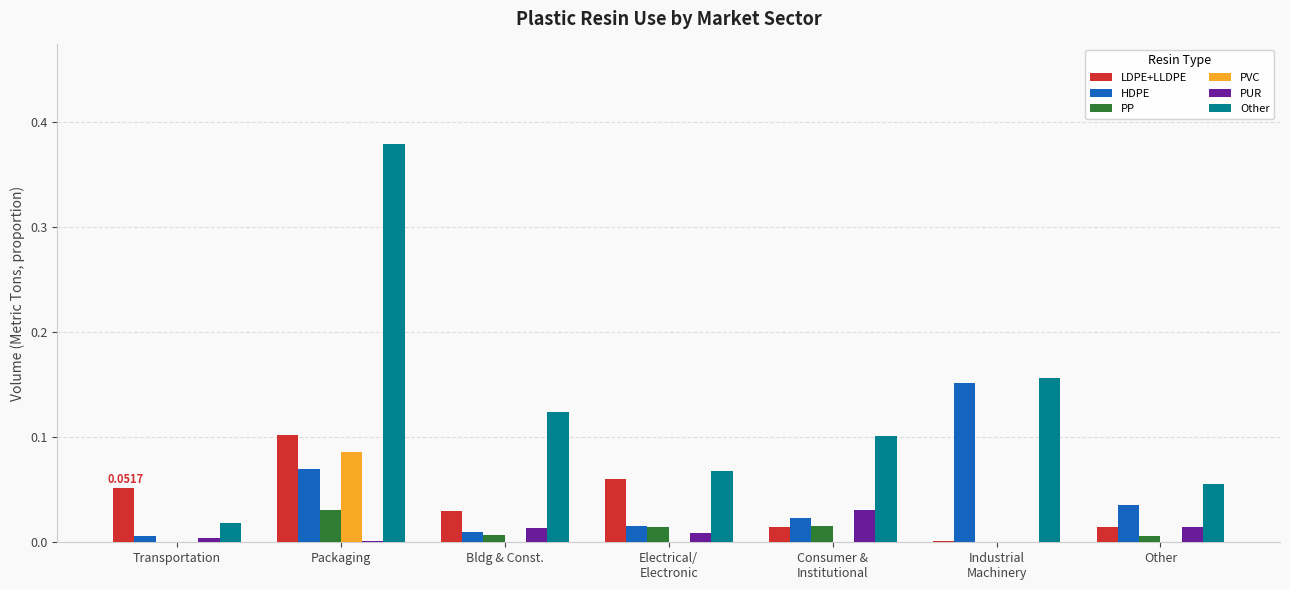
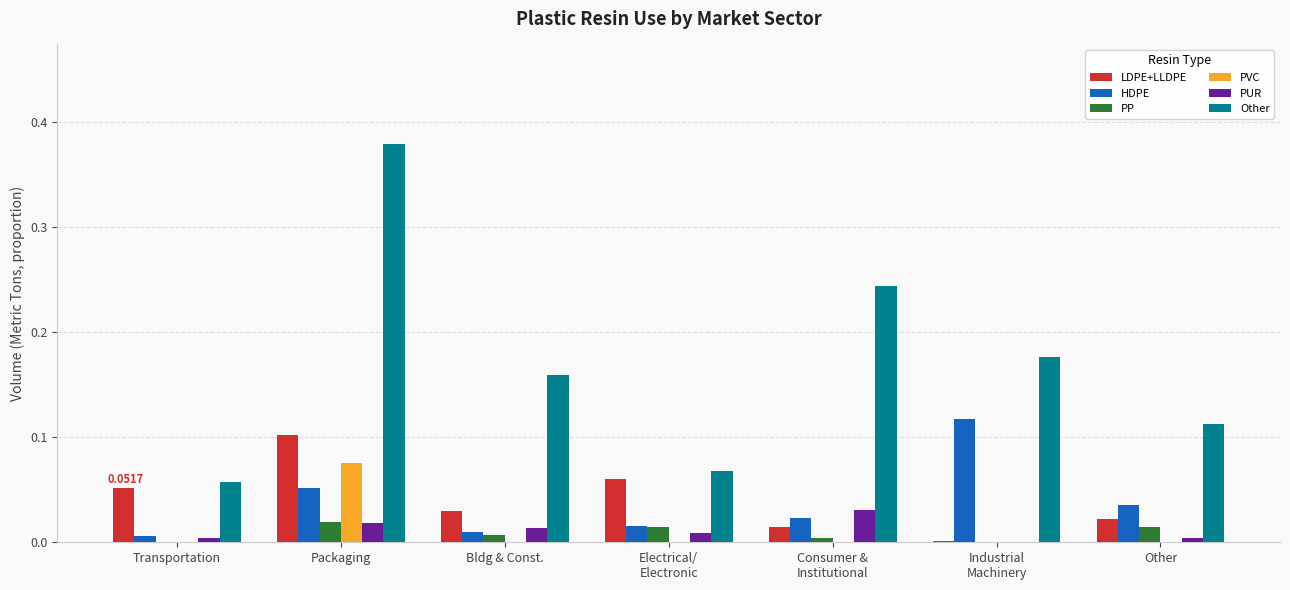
Other, Transportation: 0.018 -> 0.057
HDPE, Packaging: 0.070 -> 0.052
PP, Packaging: 0.031 -> 0.020
PVC, Packaging: 0.086 -> 0.075
PUR, Packaging: 0.001 -> 0.018
Other, Bldg & Const.: 0.124 -> 0.160
PP, Consumer & Institutional: 0.015 -> 0.004
Other, Consumer & Institutional: 0.101 -> 0.244
HDPE, Industrial Machinery: 0.152 -> 0.117
Other, Industrial Machinery: 0.157 -> 0.176
LDPE+LLDPE, Other: 0.014 -> 0.022
PP, Other: 0.006 -> 0.014
PUR, Other: 0.015 -> 0.005
Other, Other: 0.056 -> 0.112
